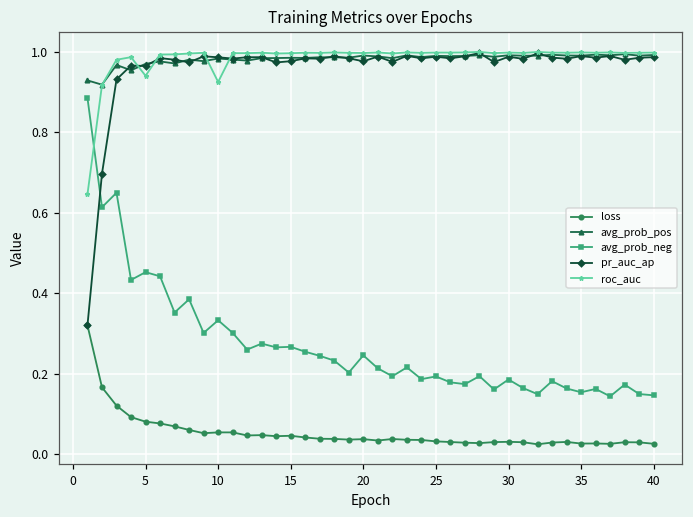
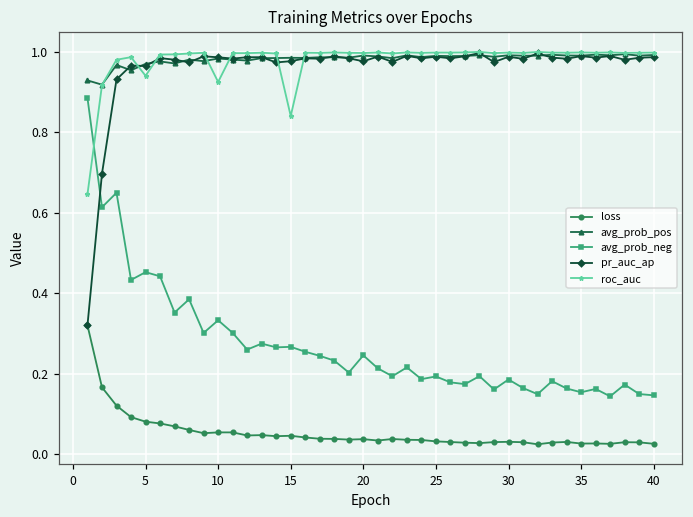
roc_auc, 15: 1.00 -> 0.84
